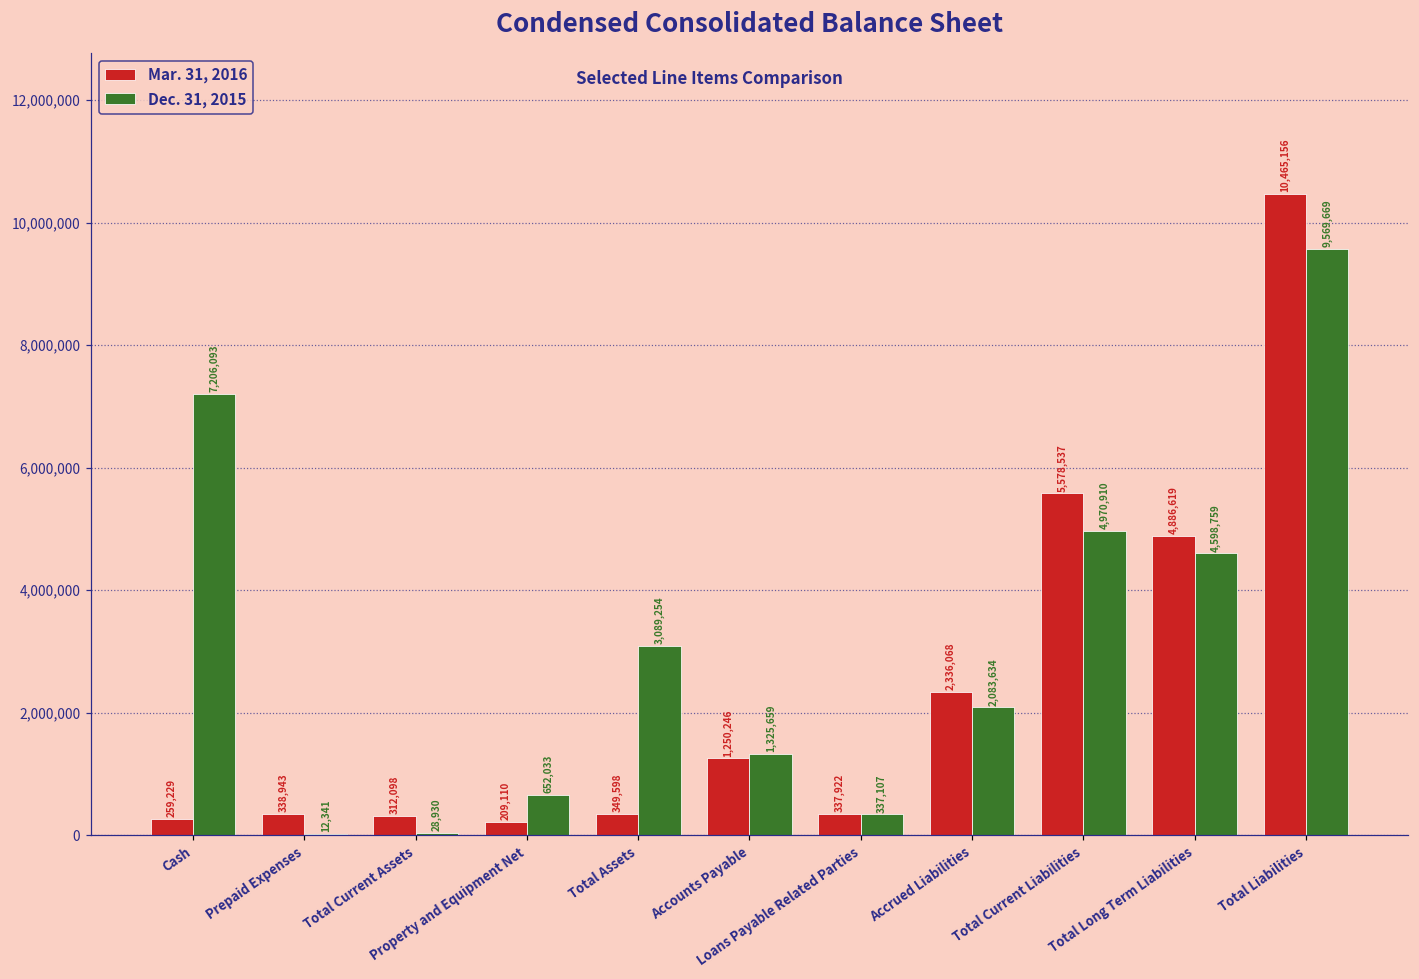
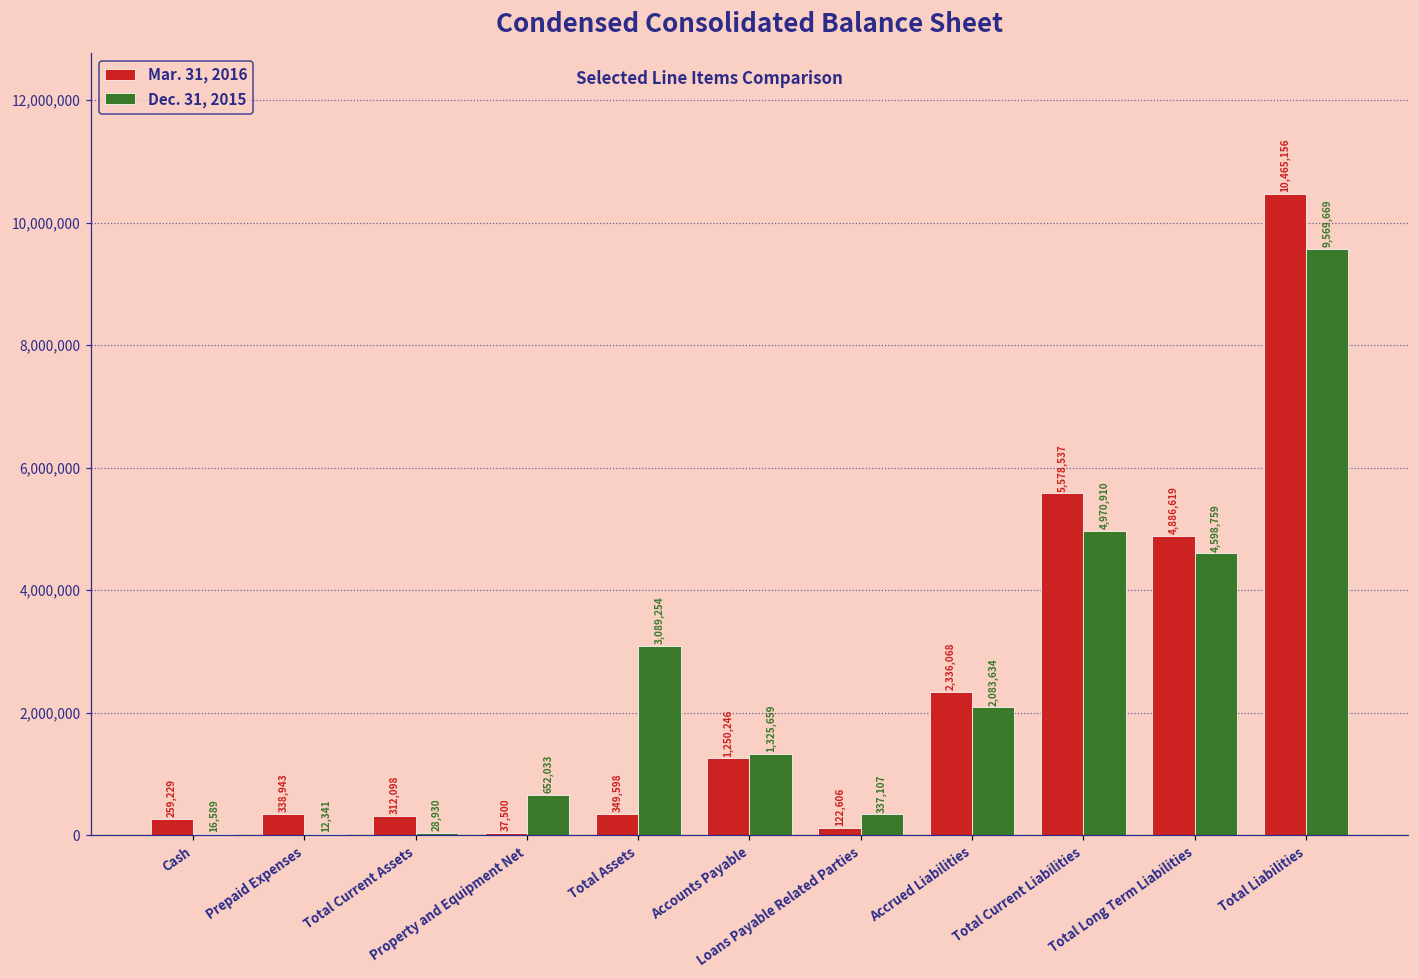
Dec. 31, 2015, Cash: 7,206,093 -> 16,589
Mar. 31, 2016, Property and Equipment Net: 209,110 -> 37,500
Mar. 31, 2016, Loans Payable Related Parties: 337,922 -> 122,606
